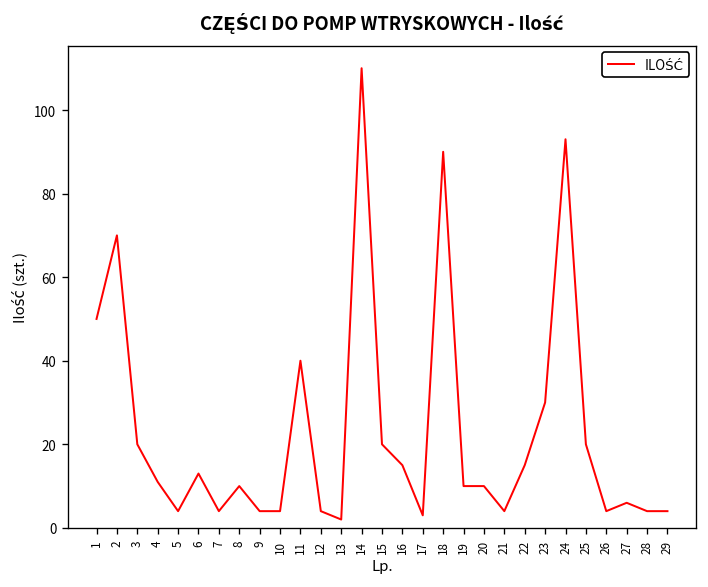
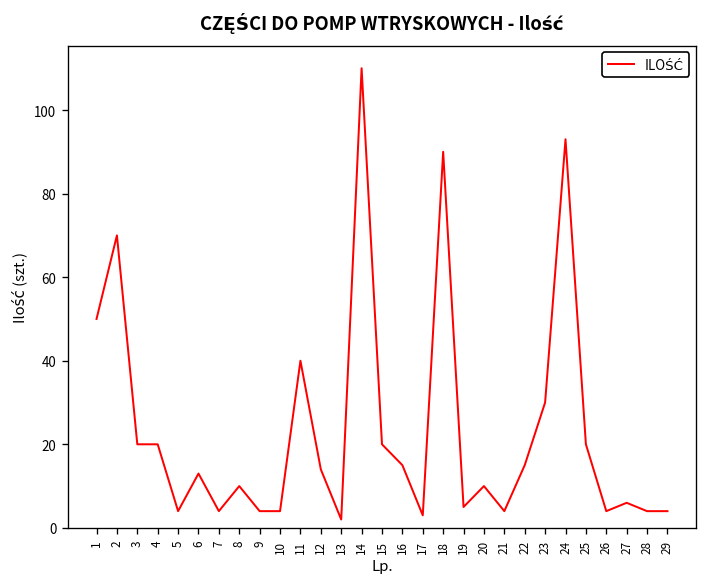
4: 11 -> 20
12: 4 -> 14
19: 10 -> 5
